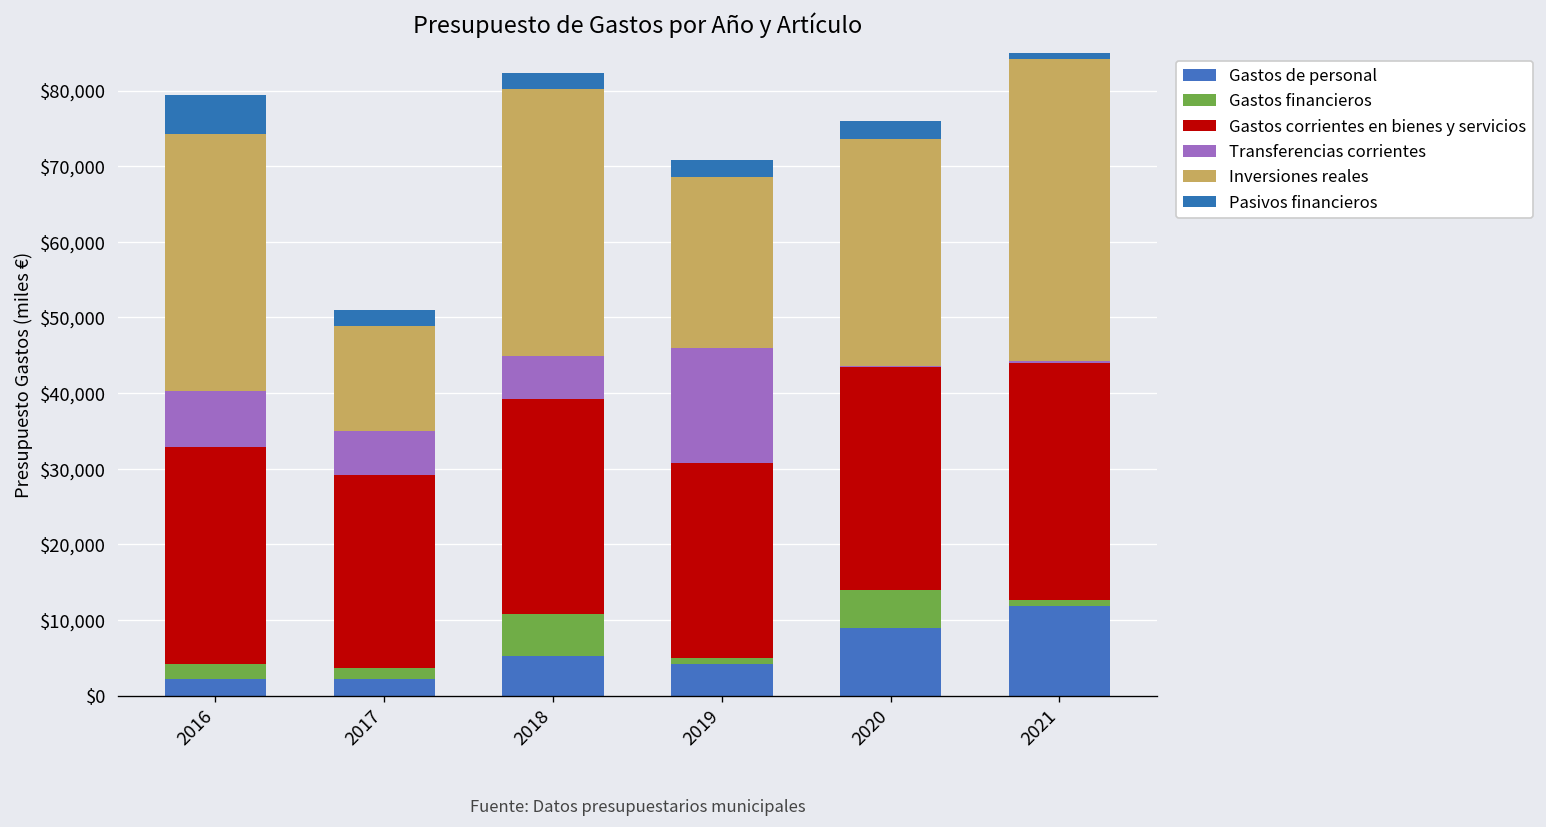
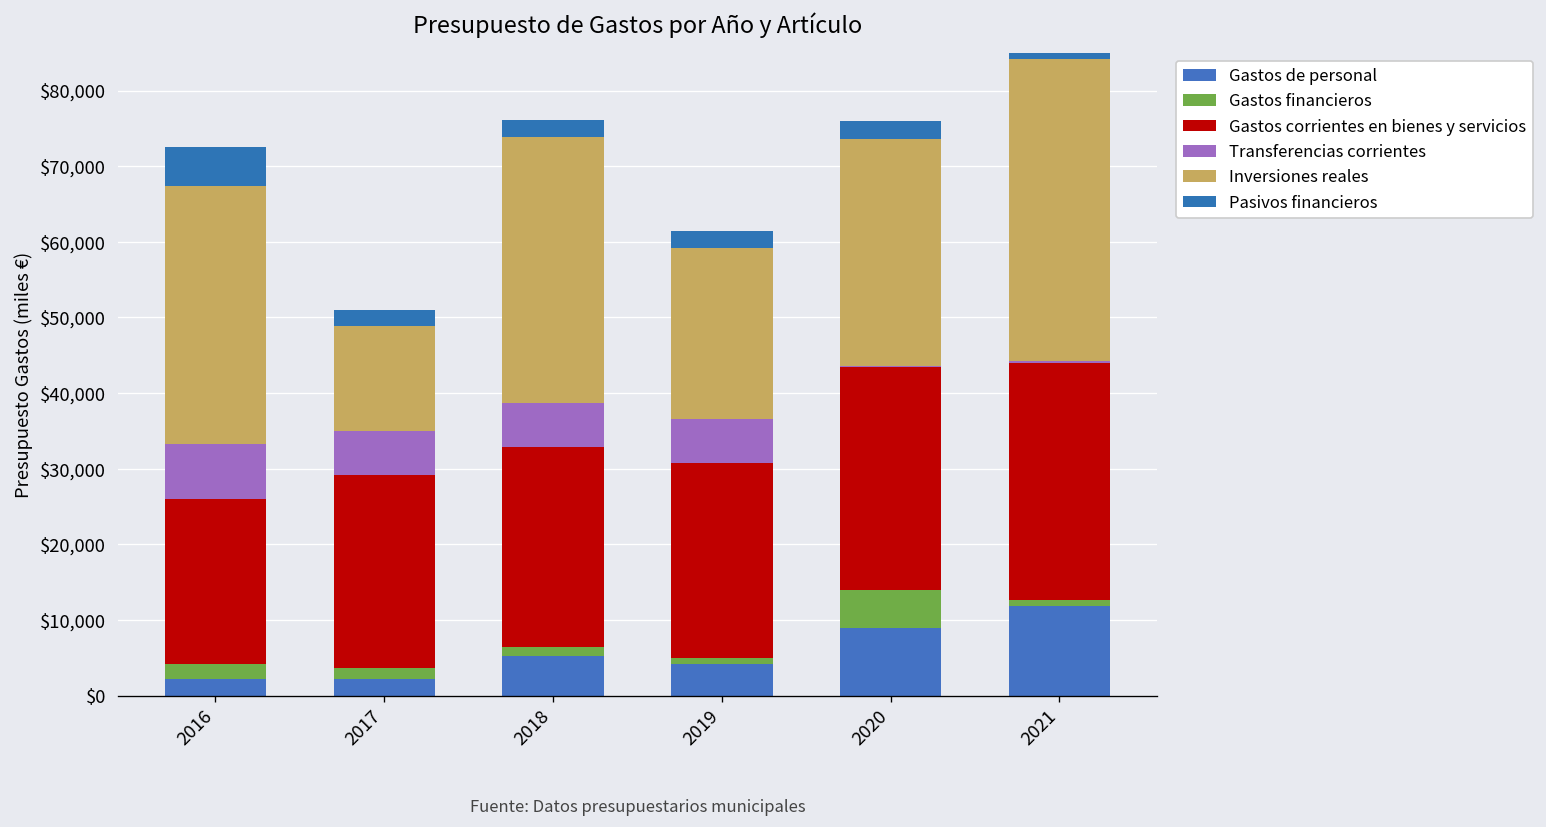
Gastos corrientes en bienes y servicios, 2016: $29,000 -> $22,000
Gastos financieros, 2018: $6,000 -> $1,000
Gastos corrientes en bienes y servicios, 2018: $28,000 -> $26,000
Transferencias corrientes, 2019: $15,000 -> $6,000
